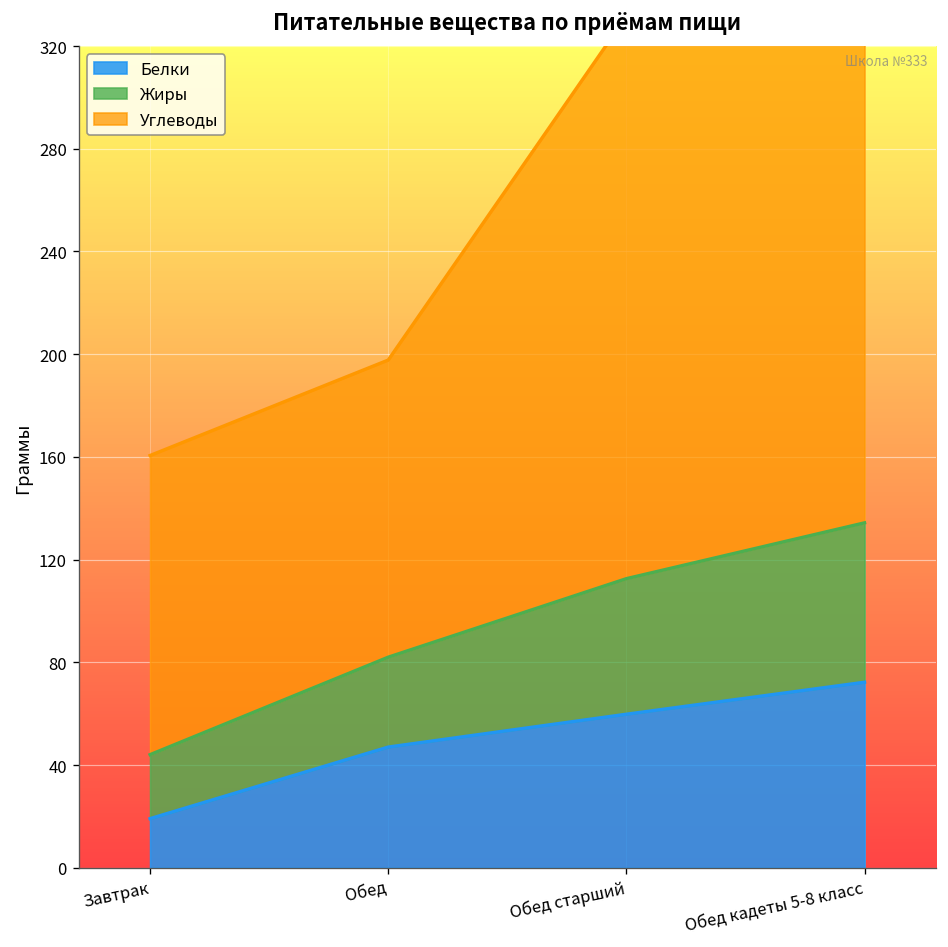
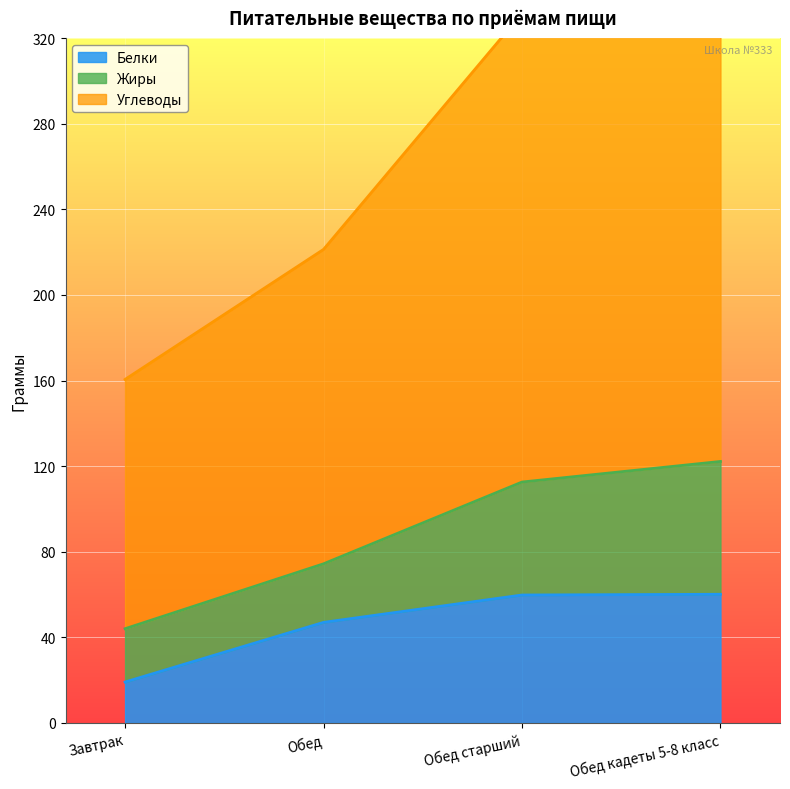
Жиры, Обед: 35 -> 27
Углеводы, Обед: 116 -> 147
Белки, Обед кадеты 5-8 класс: 72 -> 60
